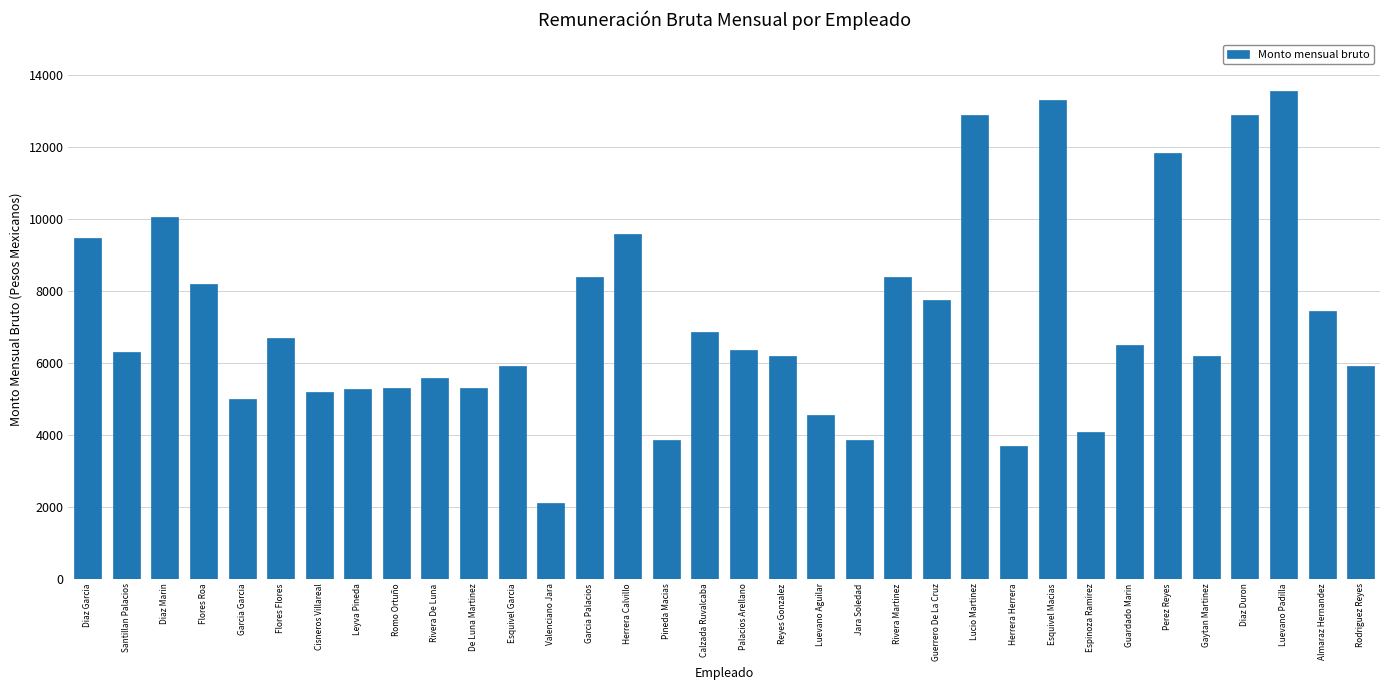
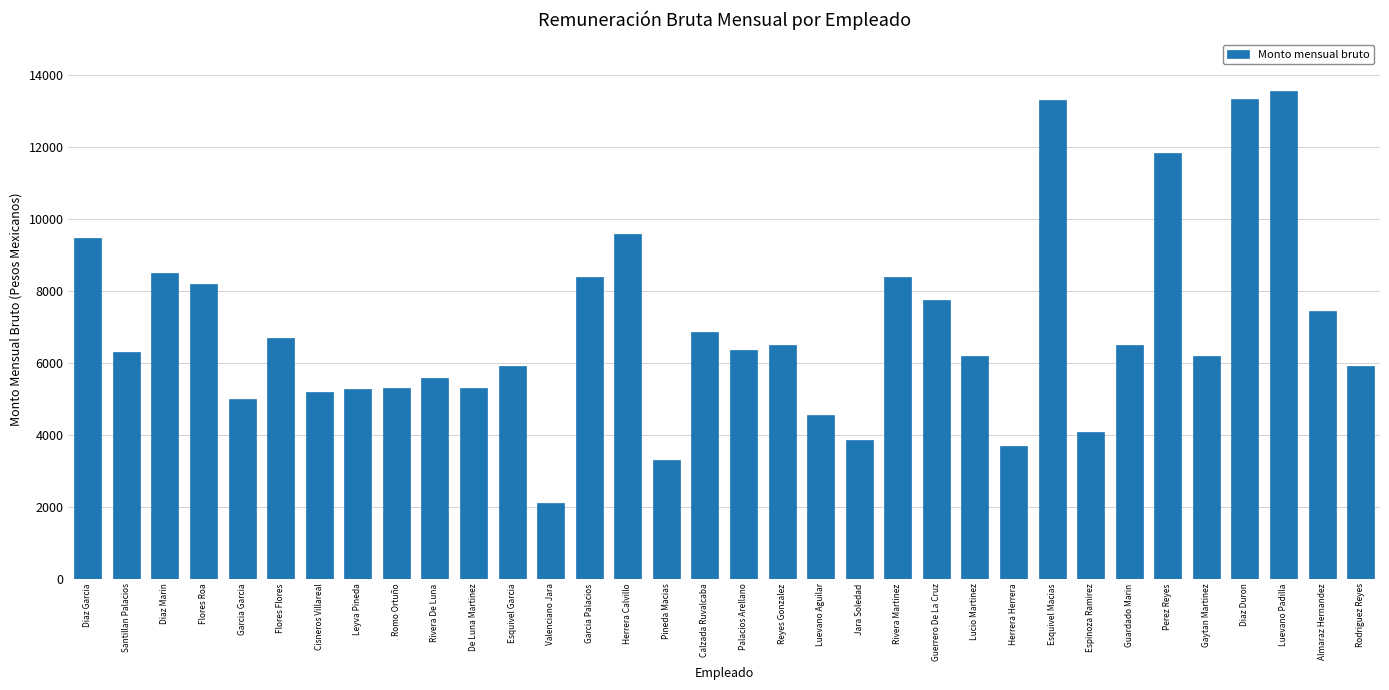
Diaz Marin: 10100 -> 8500
Pineda Macias: 3800 -> 3300
Reyes Gonzalez: 6200 -> 6500
Lucio Martinez: 12900 -> 6200
Diaz Duron: 12900 -> 13300
